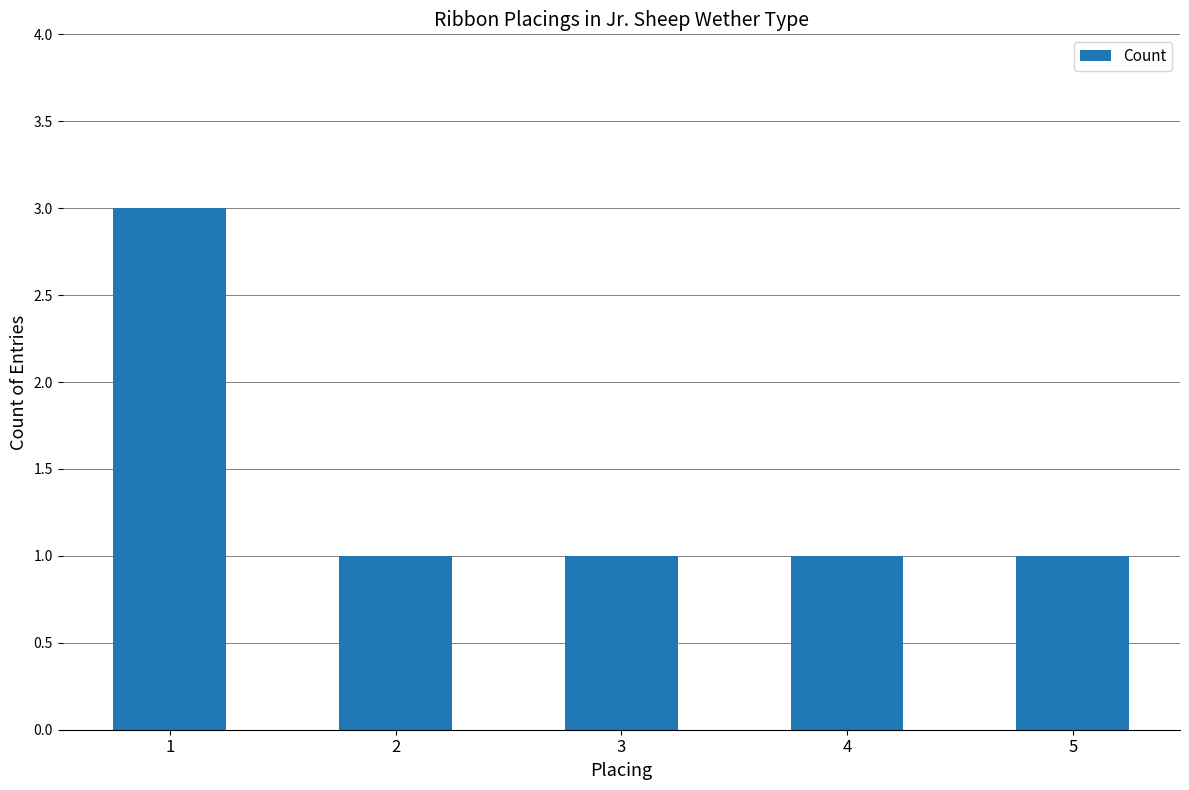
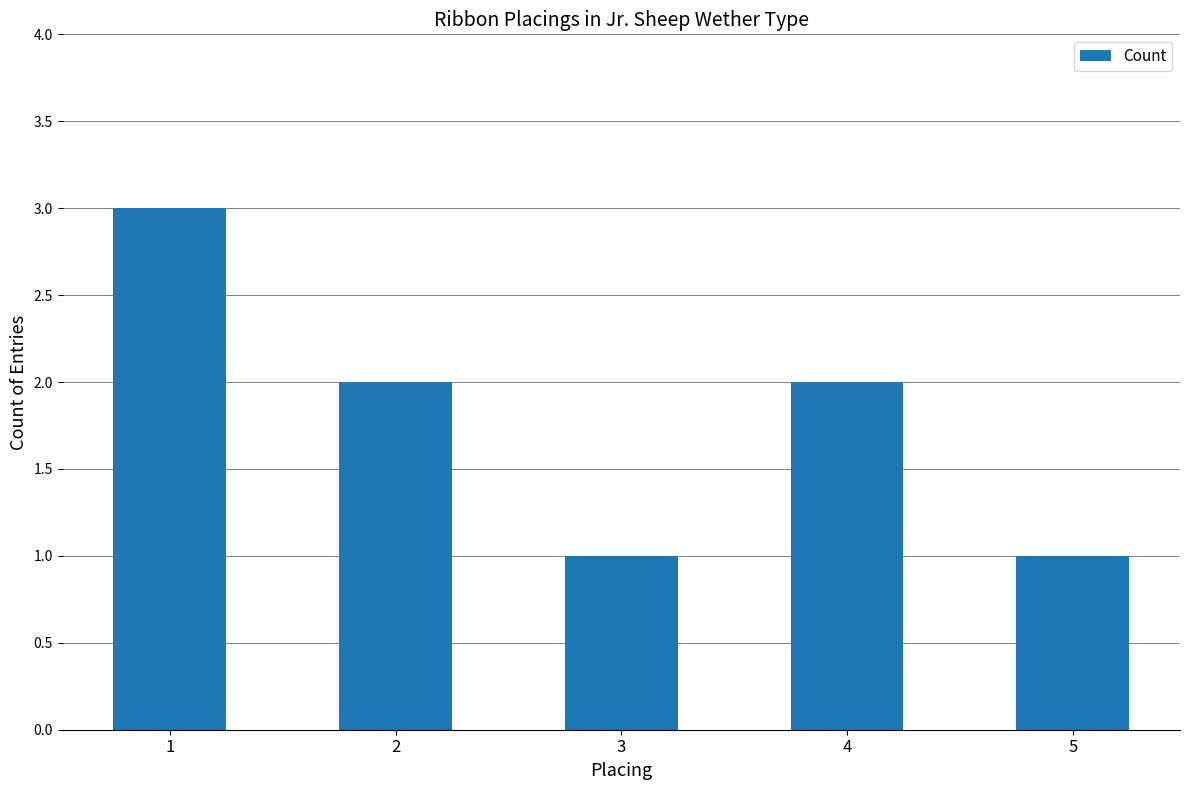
2: 1 -> 2
4: 1 -> 2
